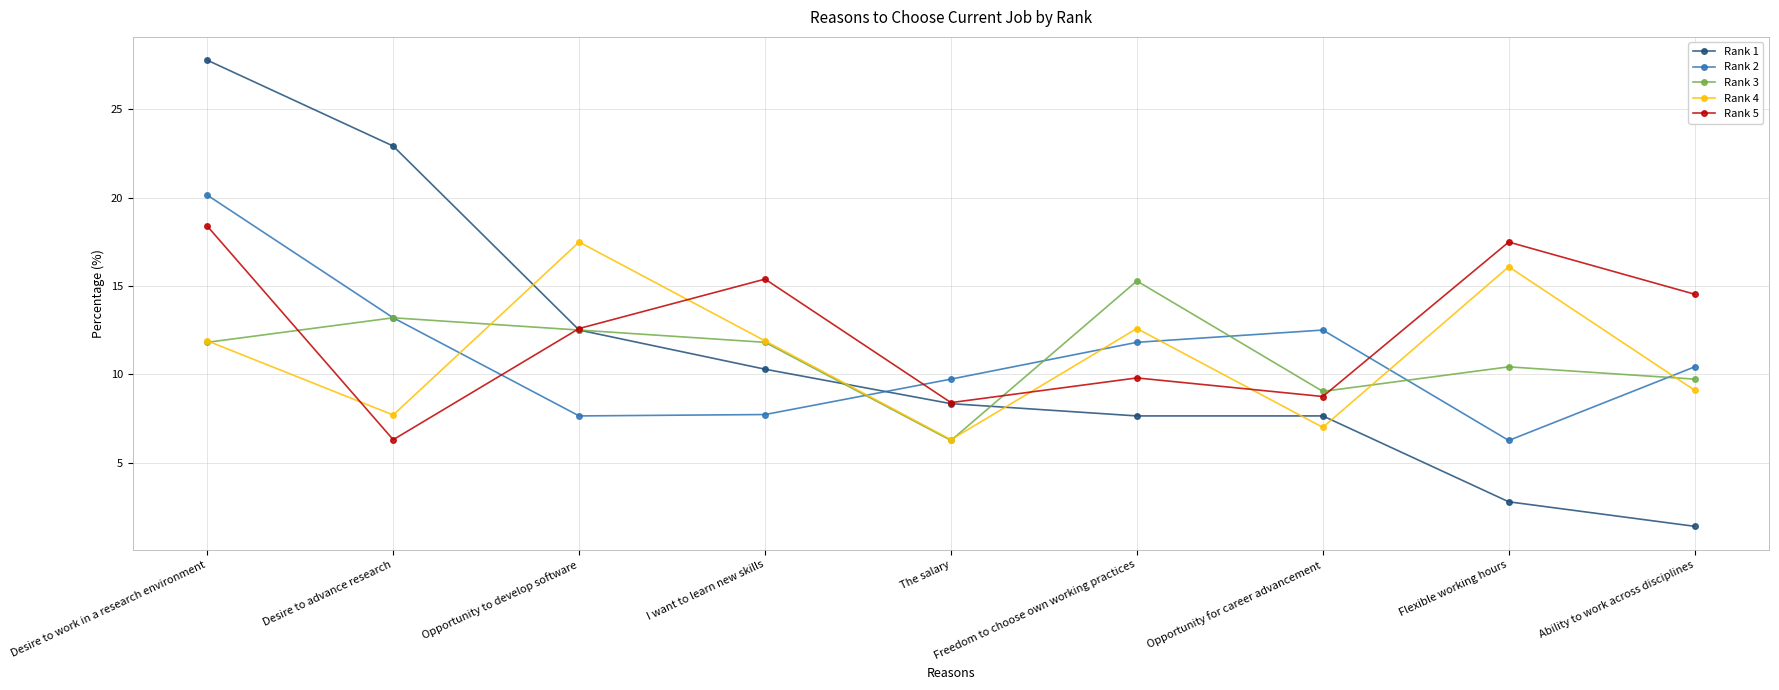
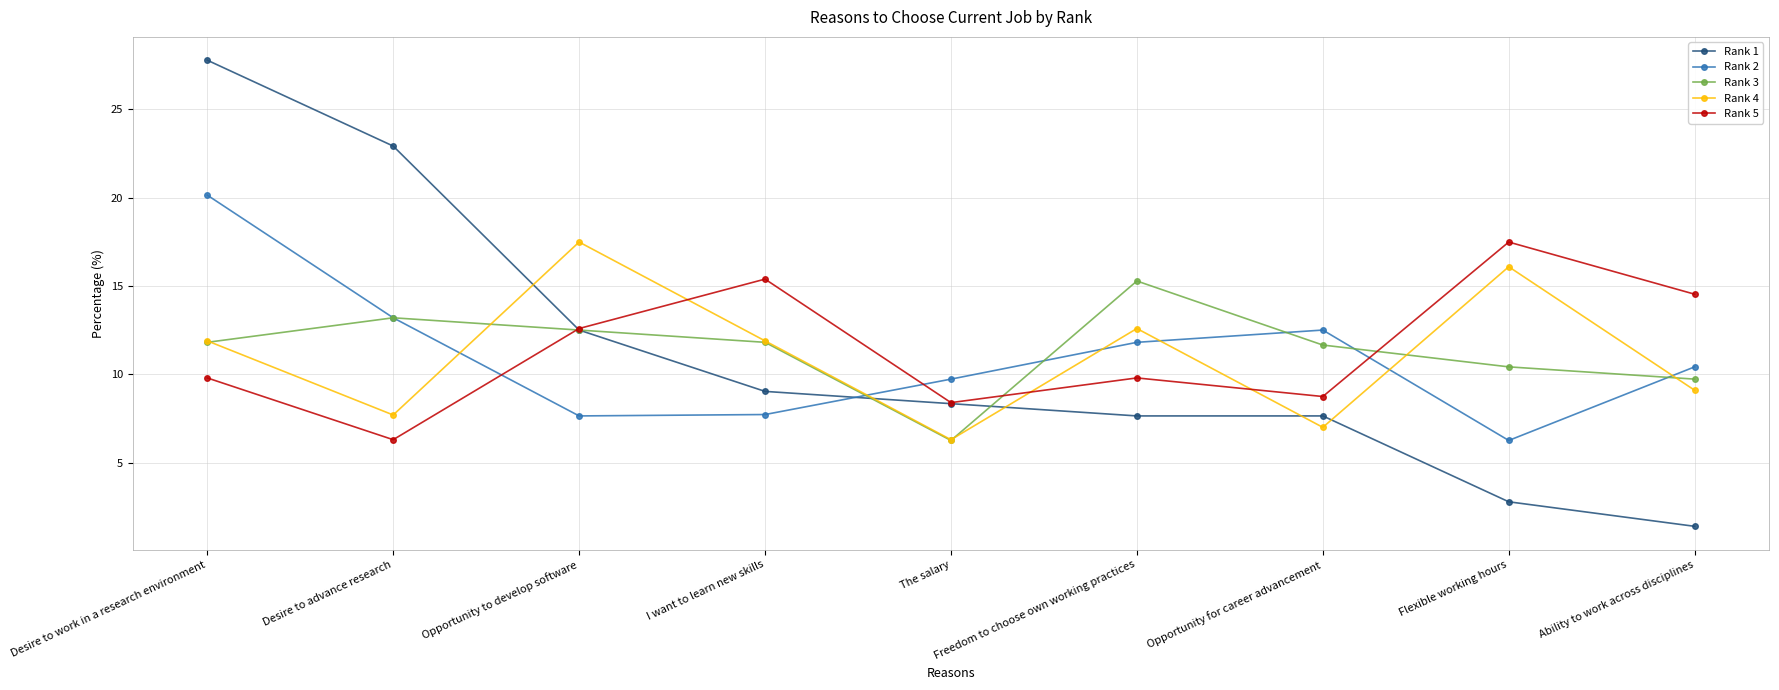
Rank 5, Desire to work in a research environment: 18.4 -> 9.8
Rank 1, I want to learn new skills: 10.3 -> 9.0
Rank 3, Opportunity for career advancement: 9.0 -> 11.7
